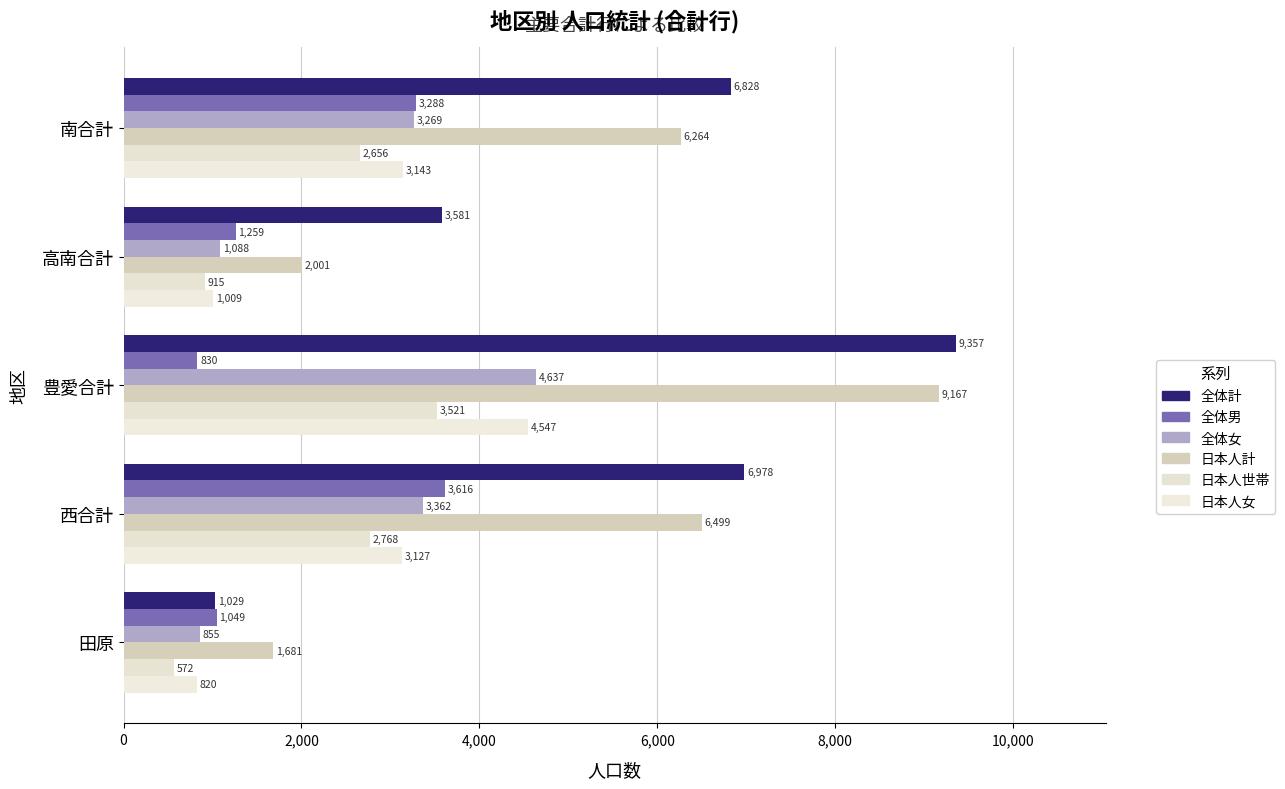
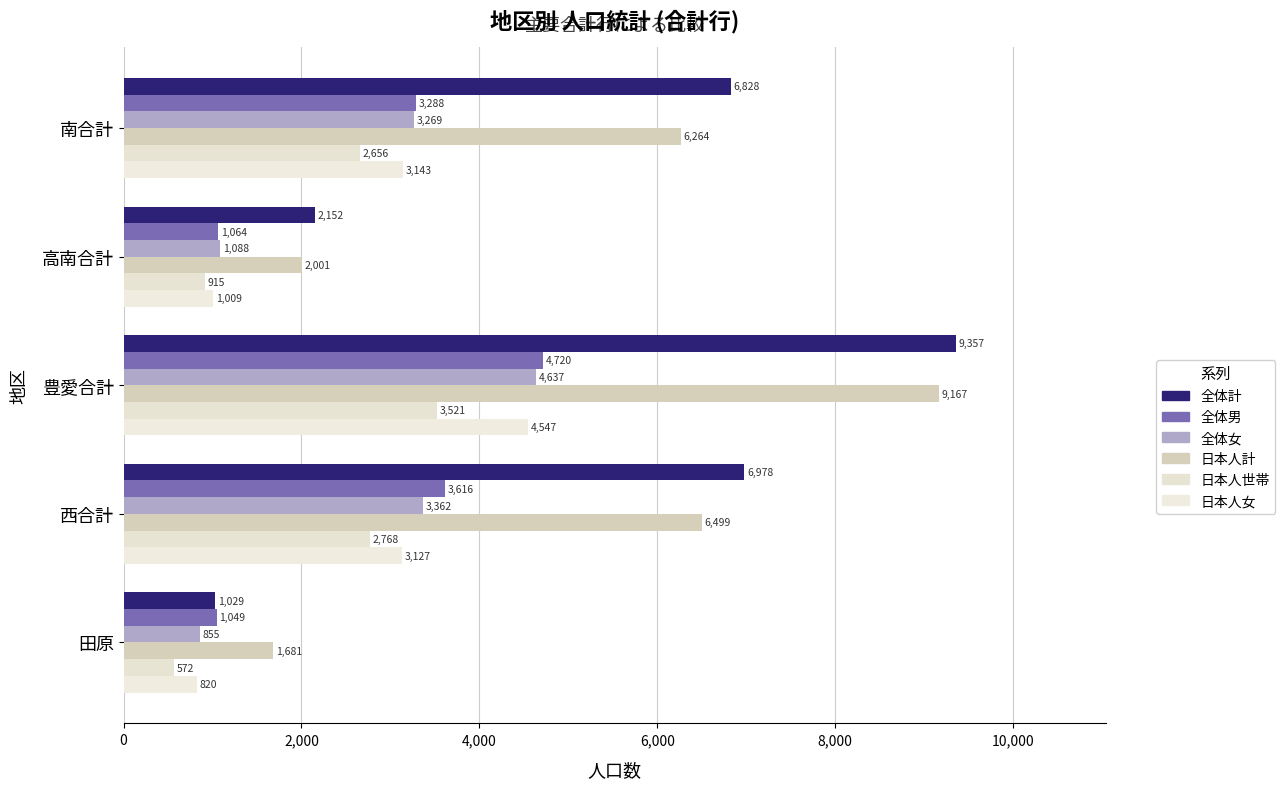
全体計, 高南合計: 3,581 -> 2,152
全体男, 高南合計: 1,259 -> 1,064
全体男, 豊愛合計: 830 -> 4,720
